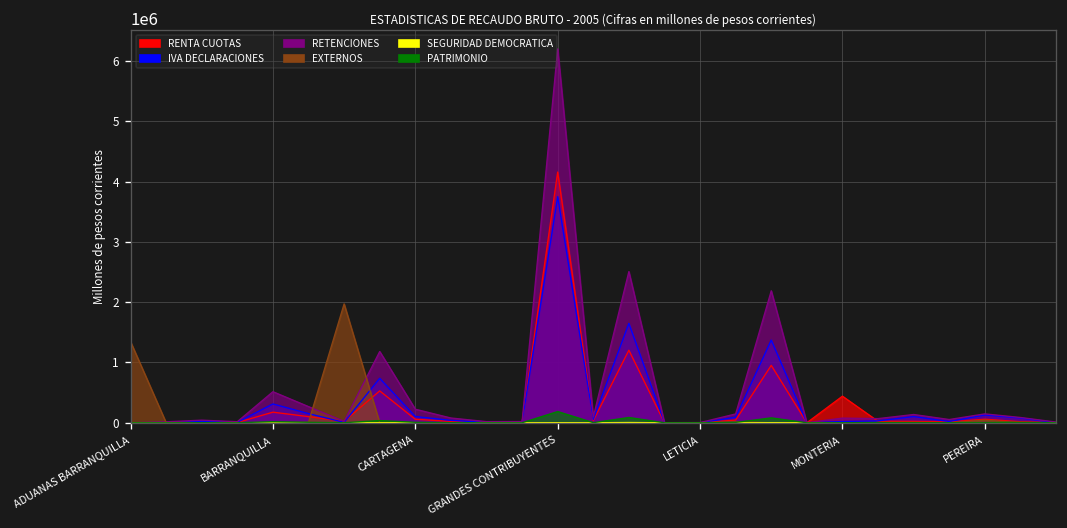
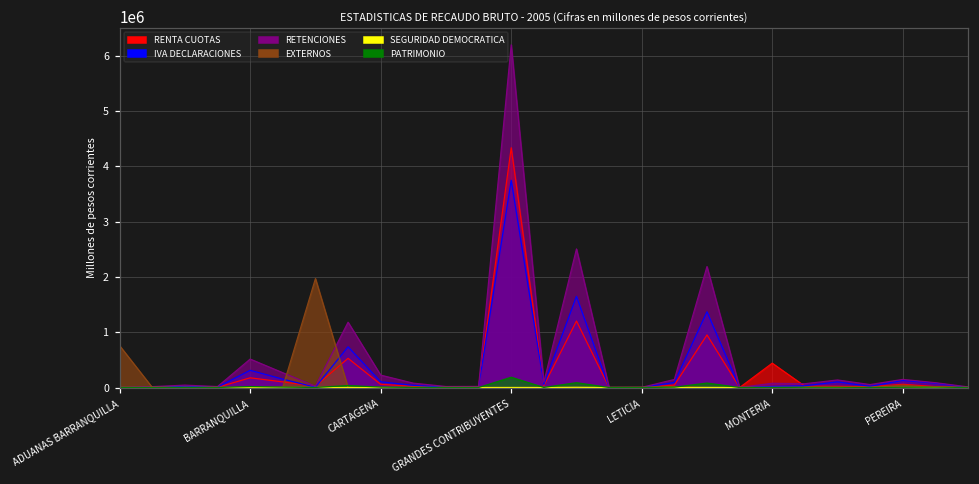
EXTERNOS, ADUANAS BARRANQUILLA: 1300000 -> 800000
RENTA CUOTAS, GRANDES CONTRIBUYENTES: 4200000 -> 4300000
